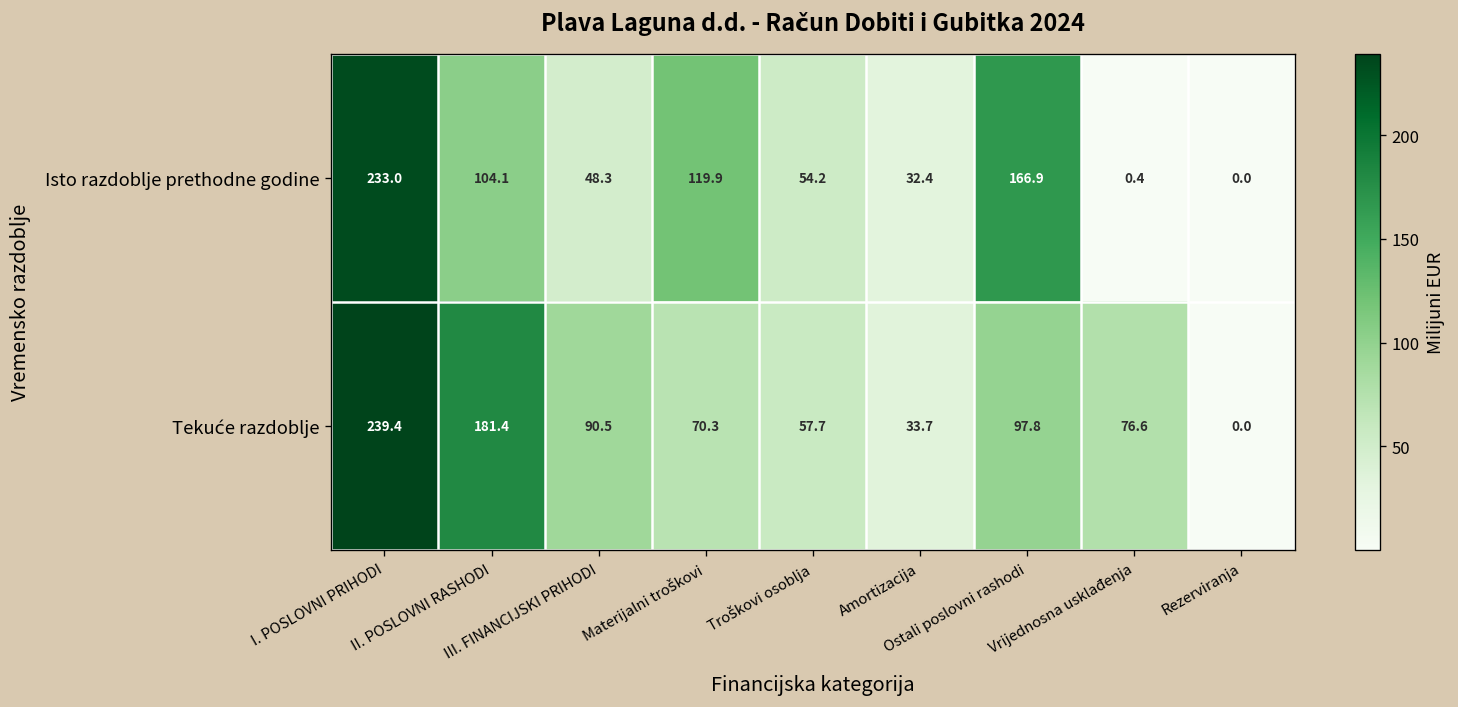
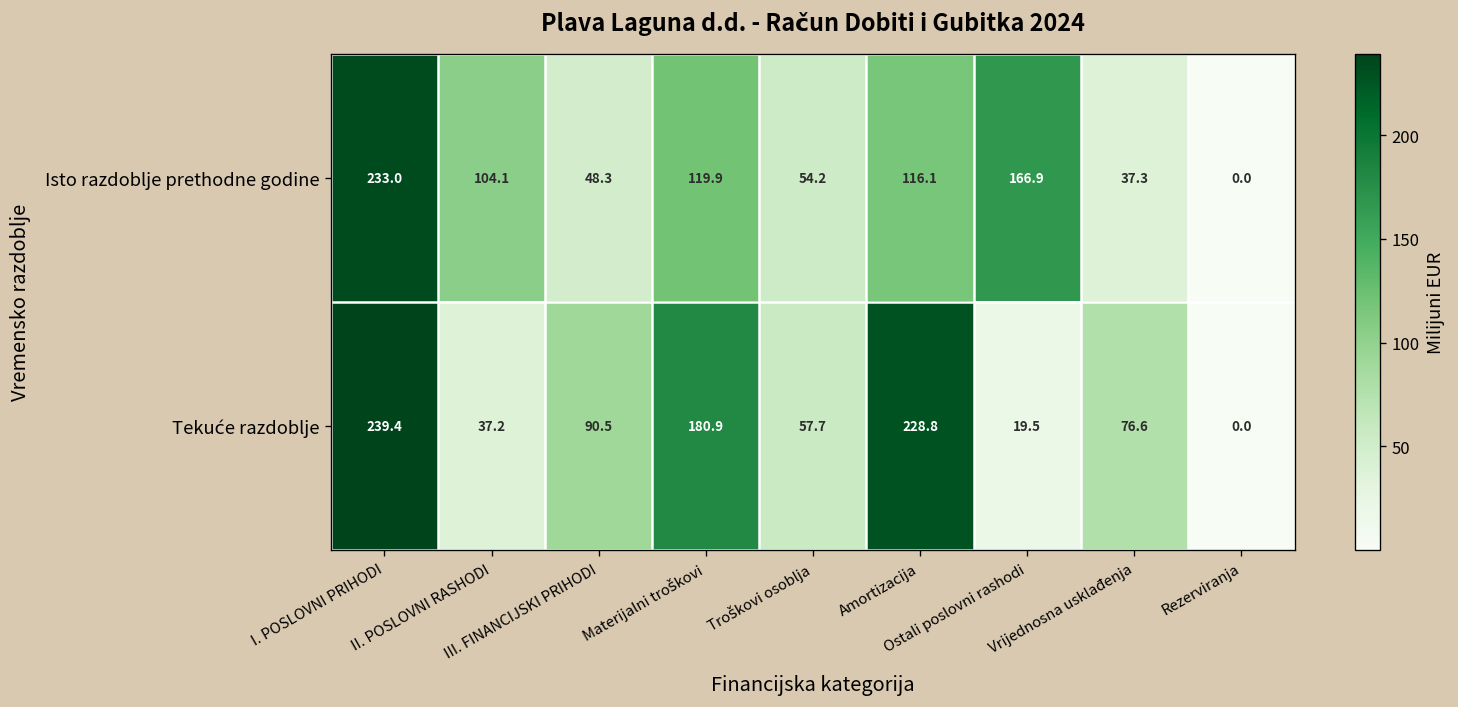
Isto razdoblje prethodne godine, Amortizacija: 32.4 -> 116.1
Isto razdoblje prethodne godine, Vrijednosna usklađenja: 0.4 -> 37.3
Tekuće razdoblje, II. POSLOVNI RASHODI: 181.4 -> 37.2
Tekuće razdoblje, Materijalni troškovi: 70.3 -> 180.9
Tekuće razdoblje, Amortizacija: 33.7 -> 228.8
Tekuće razdoblje, Ostali poslovni rashodi: 97.8 -> 19.5
